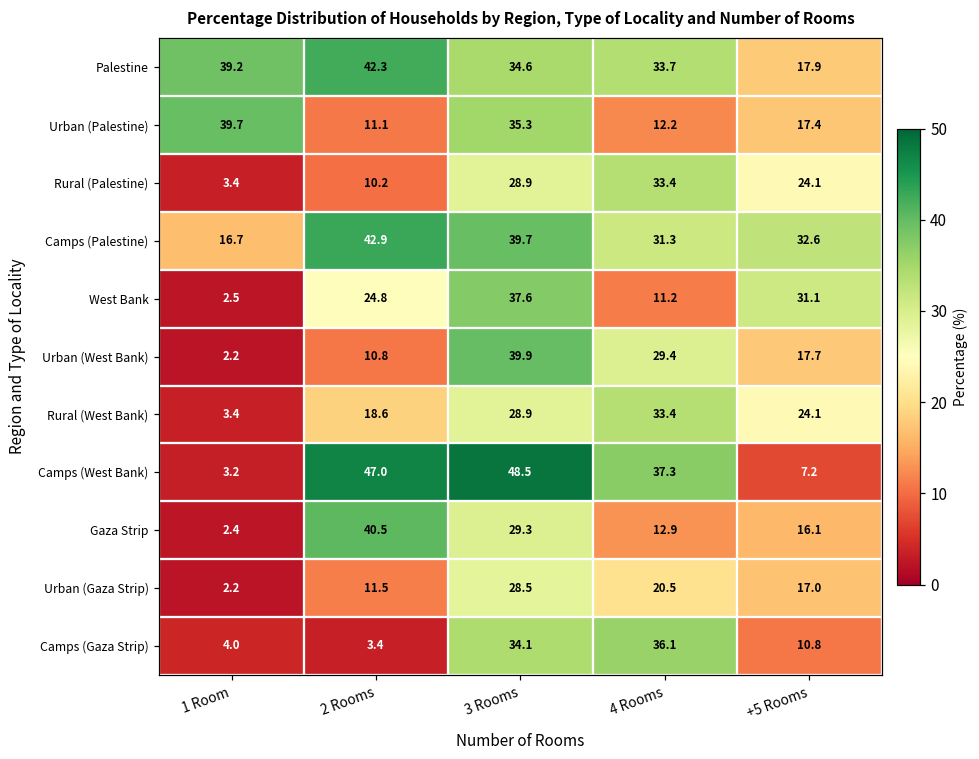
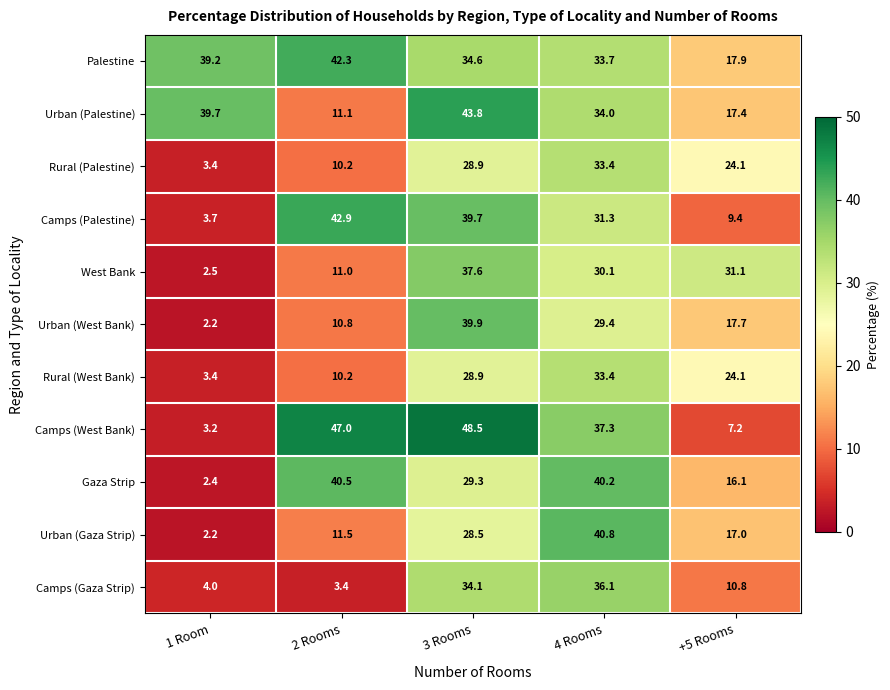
Urban (Palestine), 3 Rooms: 35.3 -> 43.8
Urban (Palestine), 4 Rooms: 12.2 -> 34.0
Camps (Palestine), 1 Room: 16.7 -> 3.7
Camps (Palestine), +5 Rooms: 32.6 -> 9.4
West Bank, 2 Rooms: 24.8 -> 11.0
West Bank, 4 Rooms: 11.2 -> 30.1
Rural (West Bank), 2 Rooms: 18.6 -> 10.2
Gaza Strip, 4 Rooms: 12.9 -> 40.2
Urban (Gaza Strip), 4 Rooms: 20.5 -> 40.8
